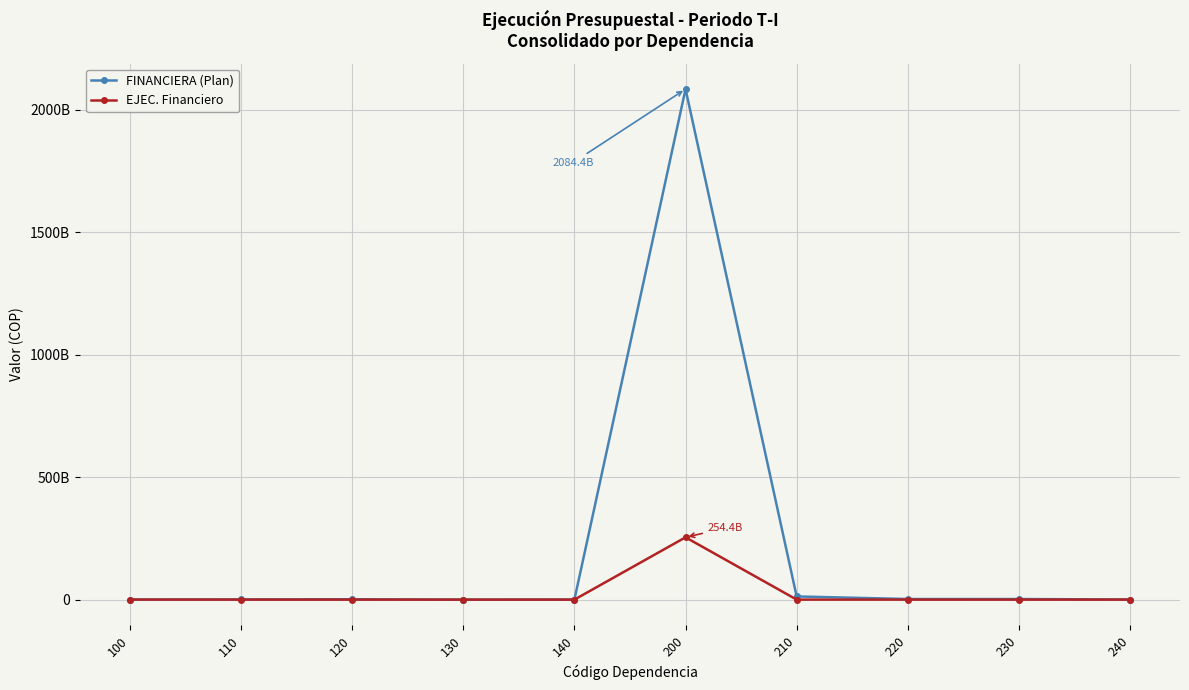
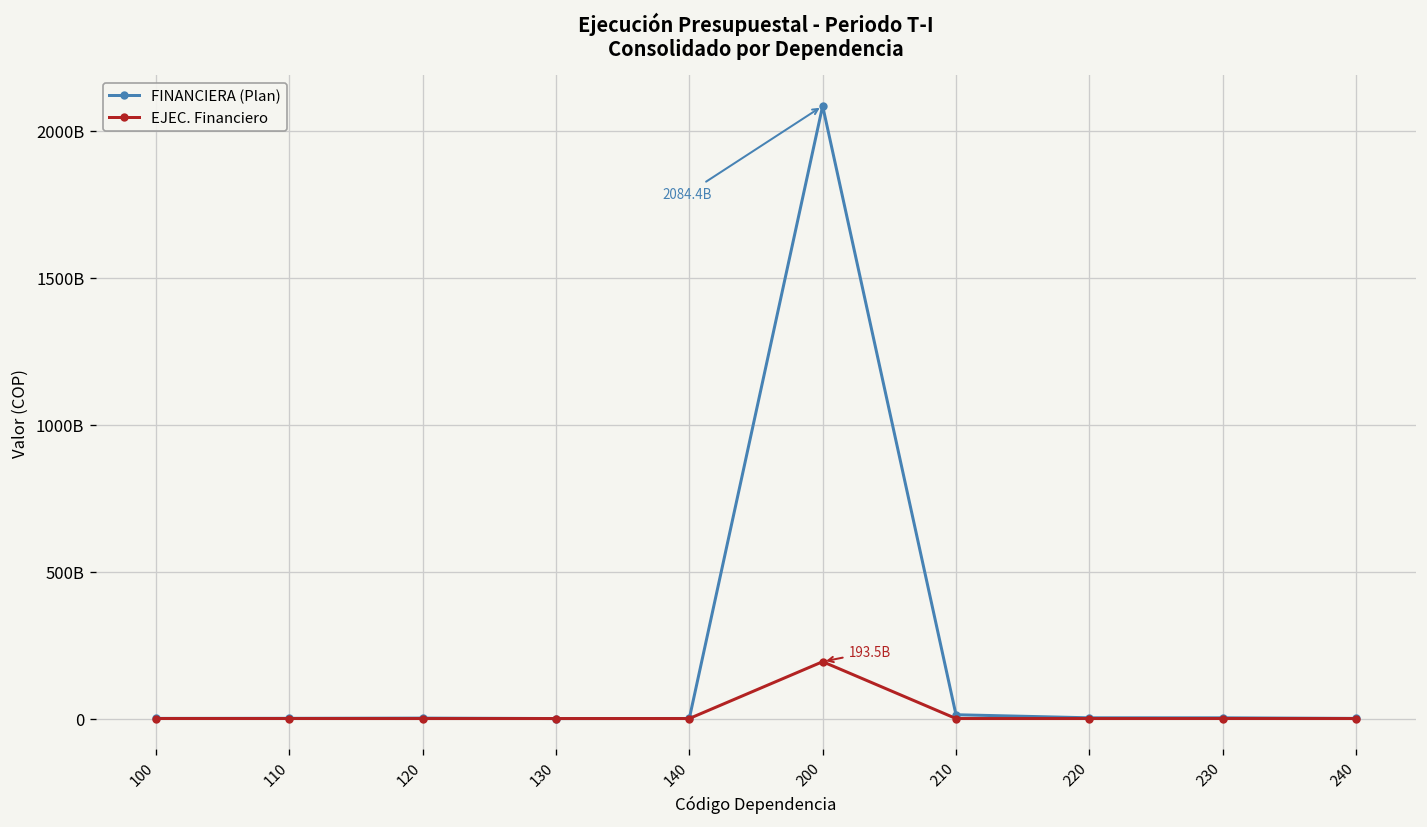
EJEC. Financiero, 200: 254.4B -> 193.5B
